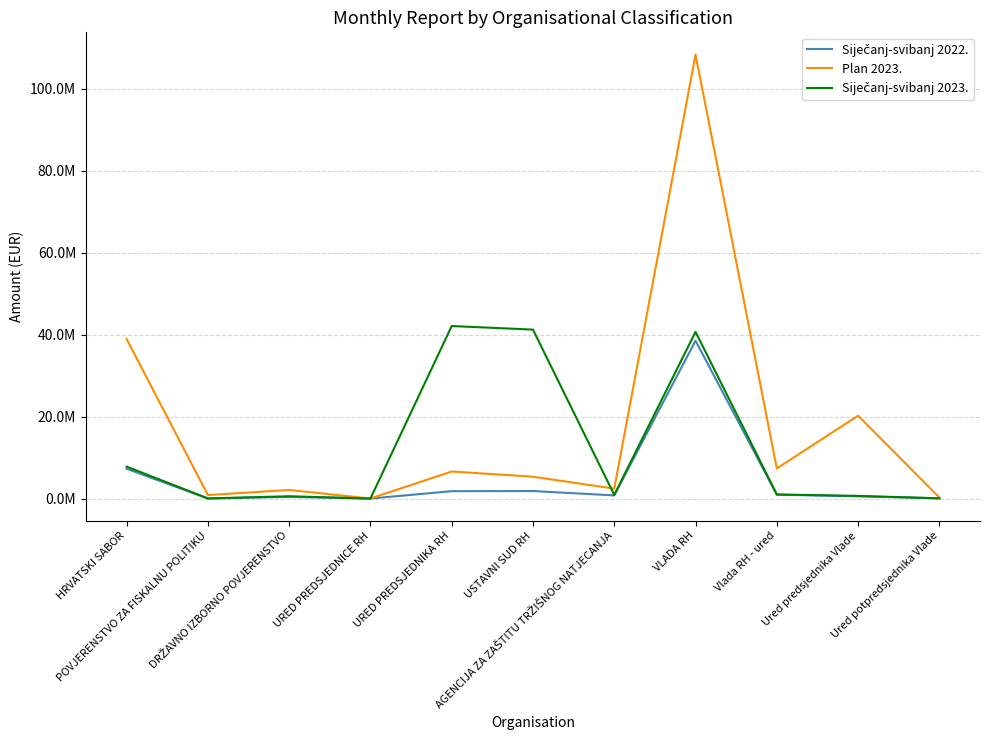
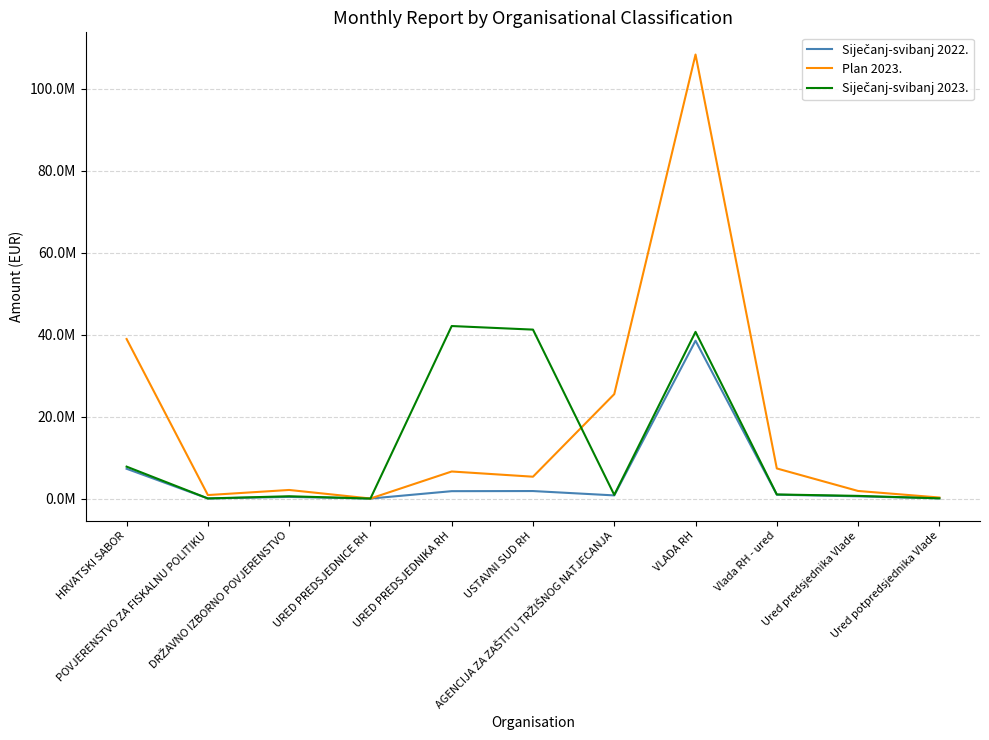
Plan 2023., AGENCIJA ZA ZAŠTITU TRŽIŠNOG NATJECANJA: 2000000 -> 25000000
Plan 2023., Ured predsjednika Vlade: 20000000 -> 2000000
